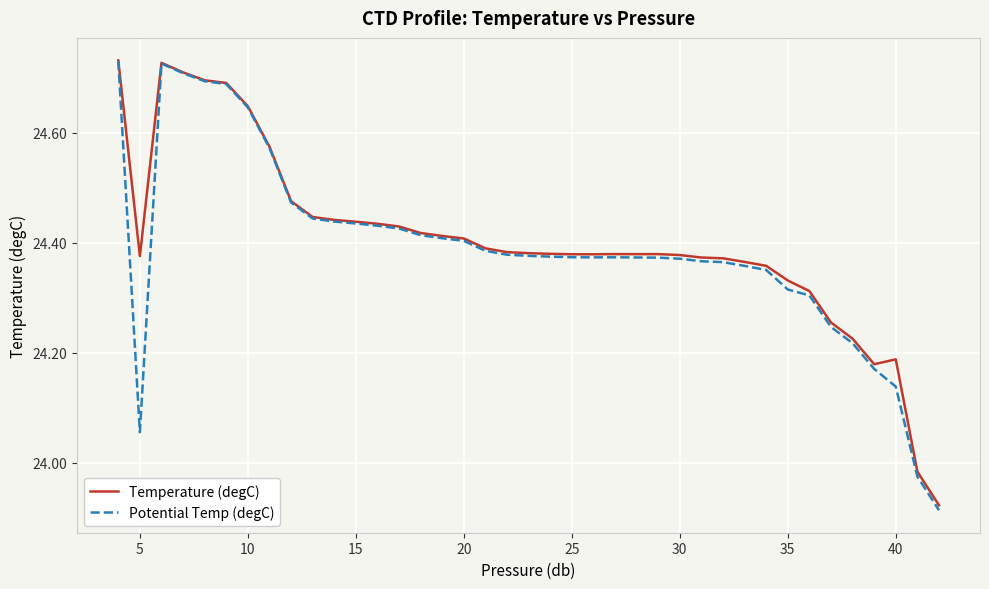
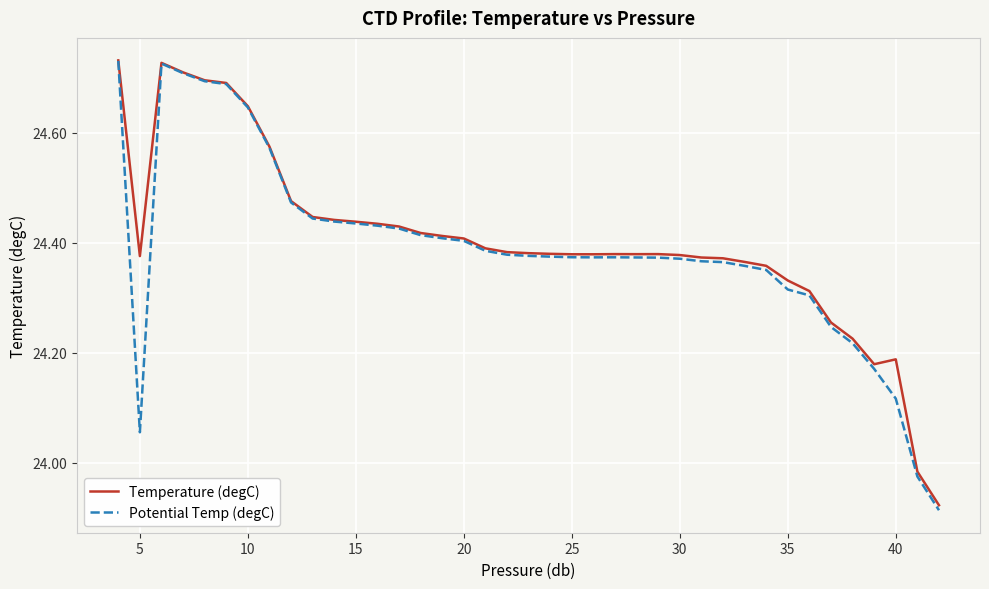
Potential Temp (degC), 40: 24.14 -> 24.12
